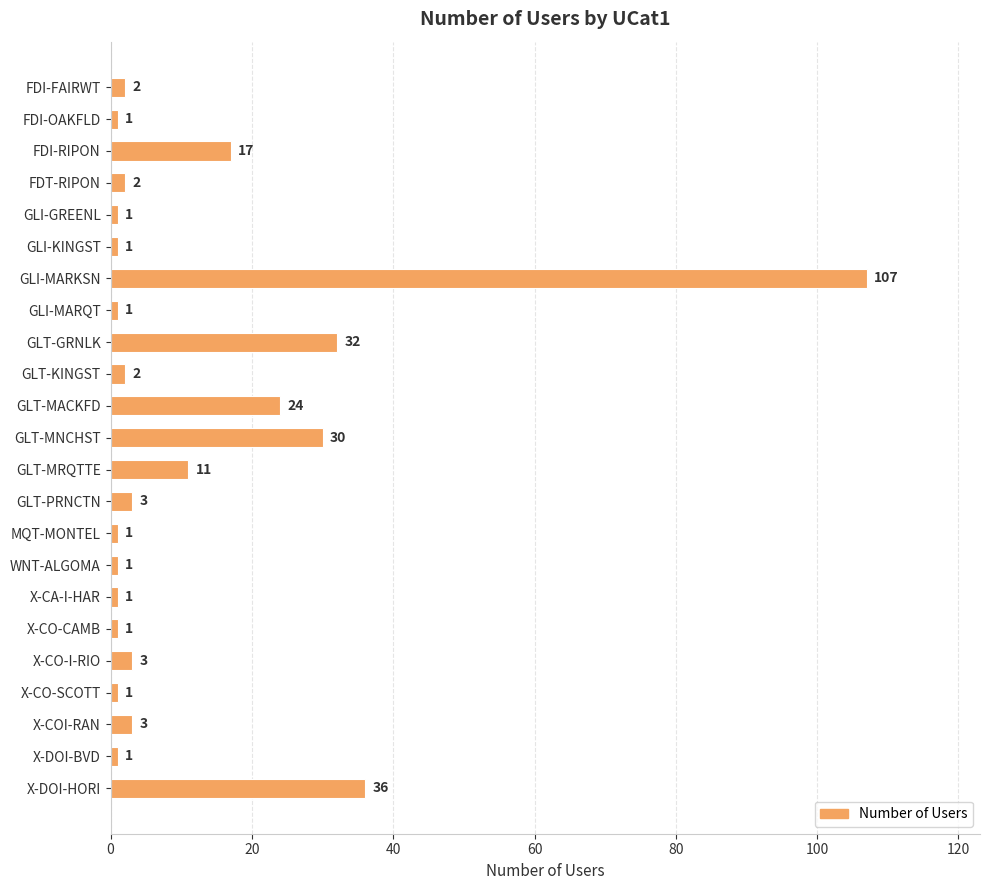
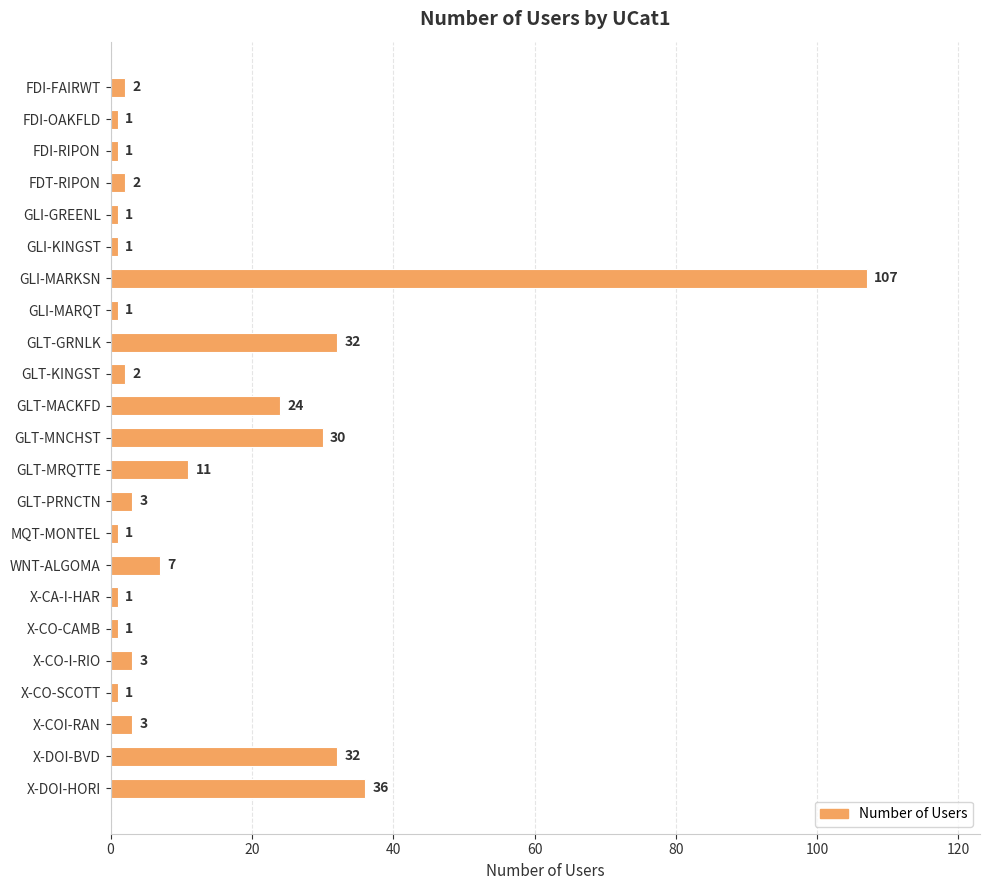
FDI-RIPON: 17 -> 1
WNT-ALGOMA: 1 -> 7
X-DOI-BVD: 1 -> 32
